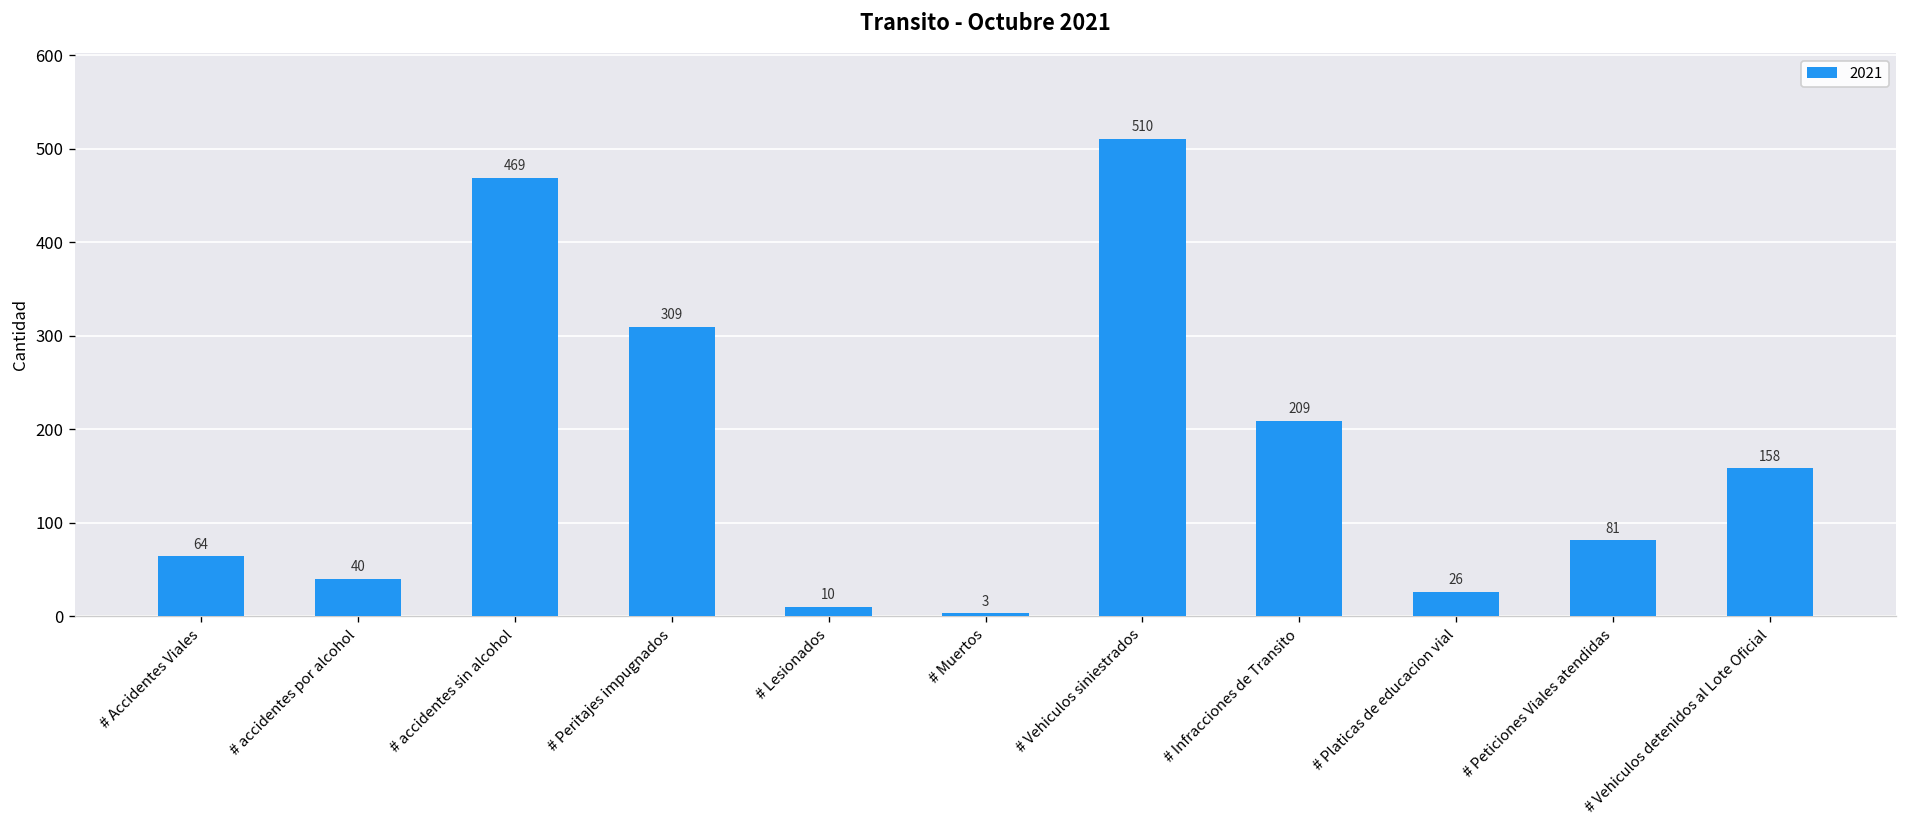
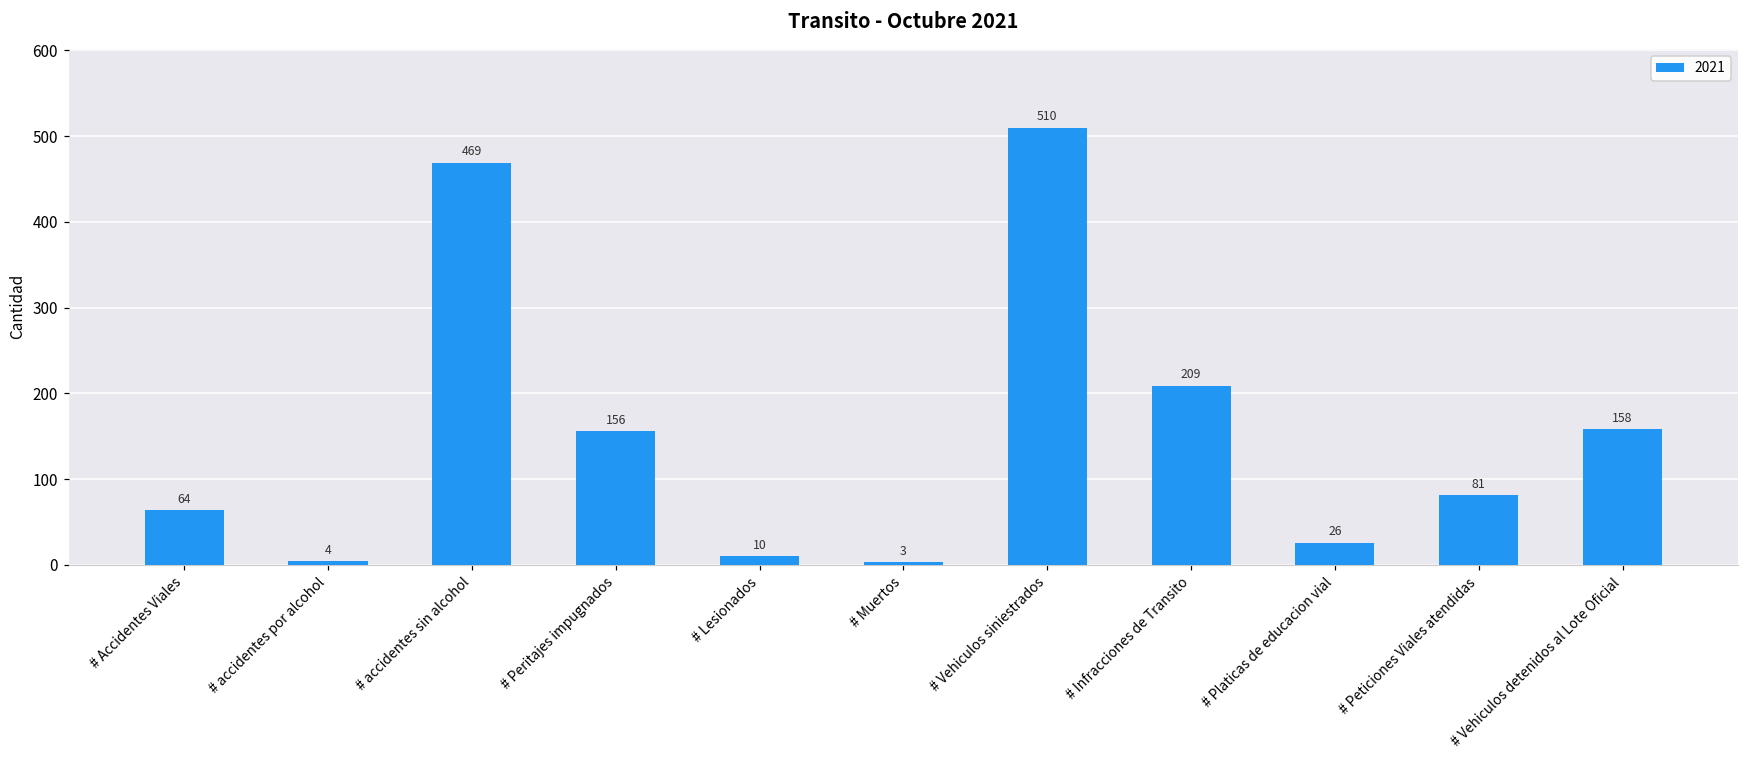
# accidentes por alcohol: 40 -> 4
# Peritajes impugnados: 309 -> 156
